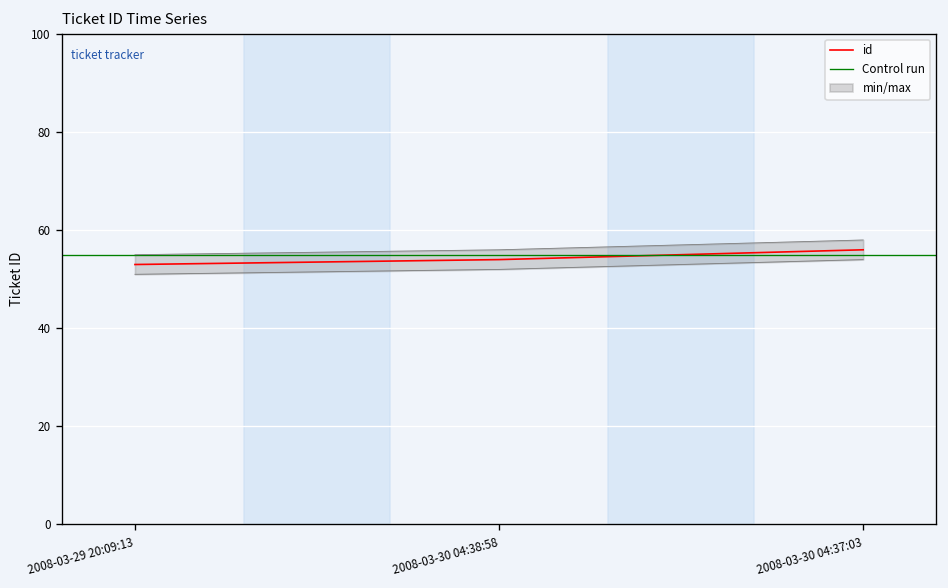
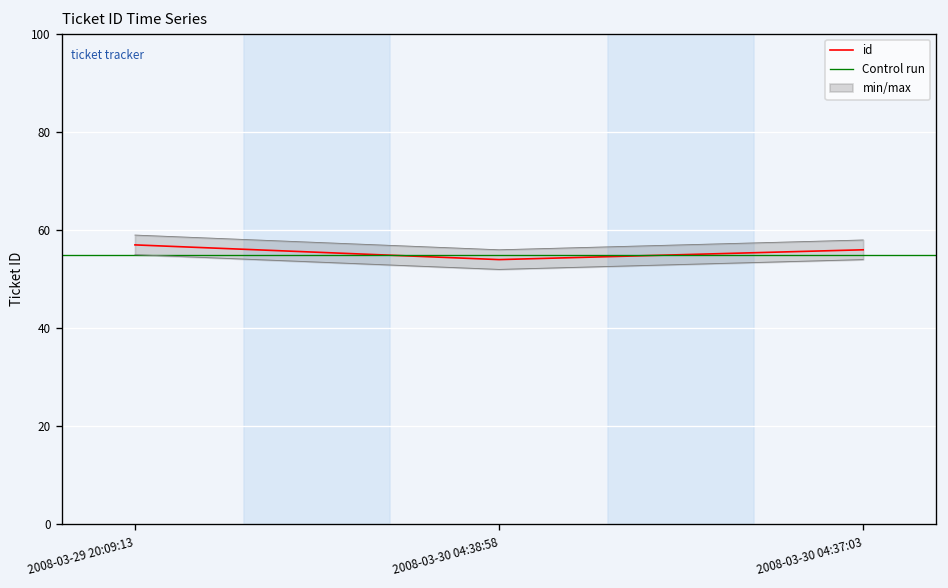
id, 2008-03-29 20:09:13: 53 -> 57
